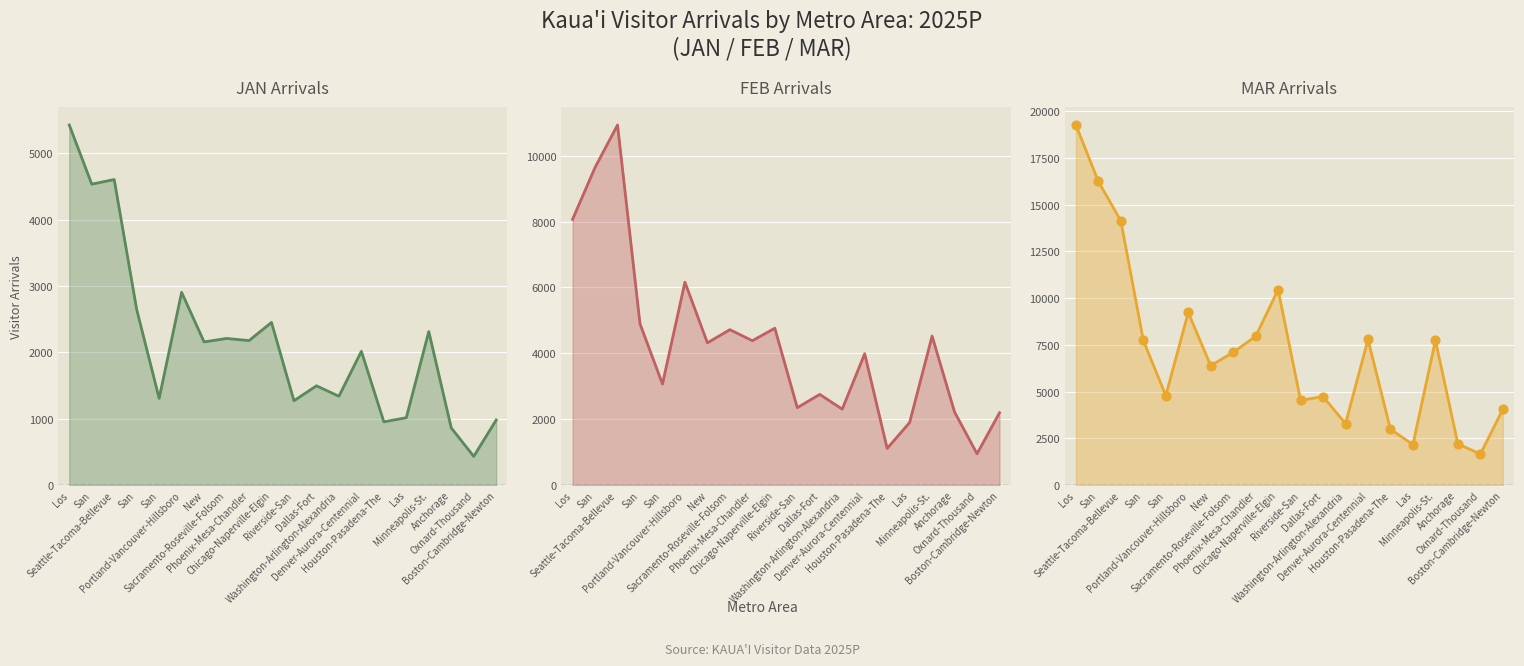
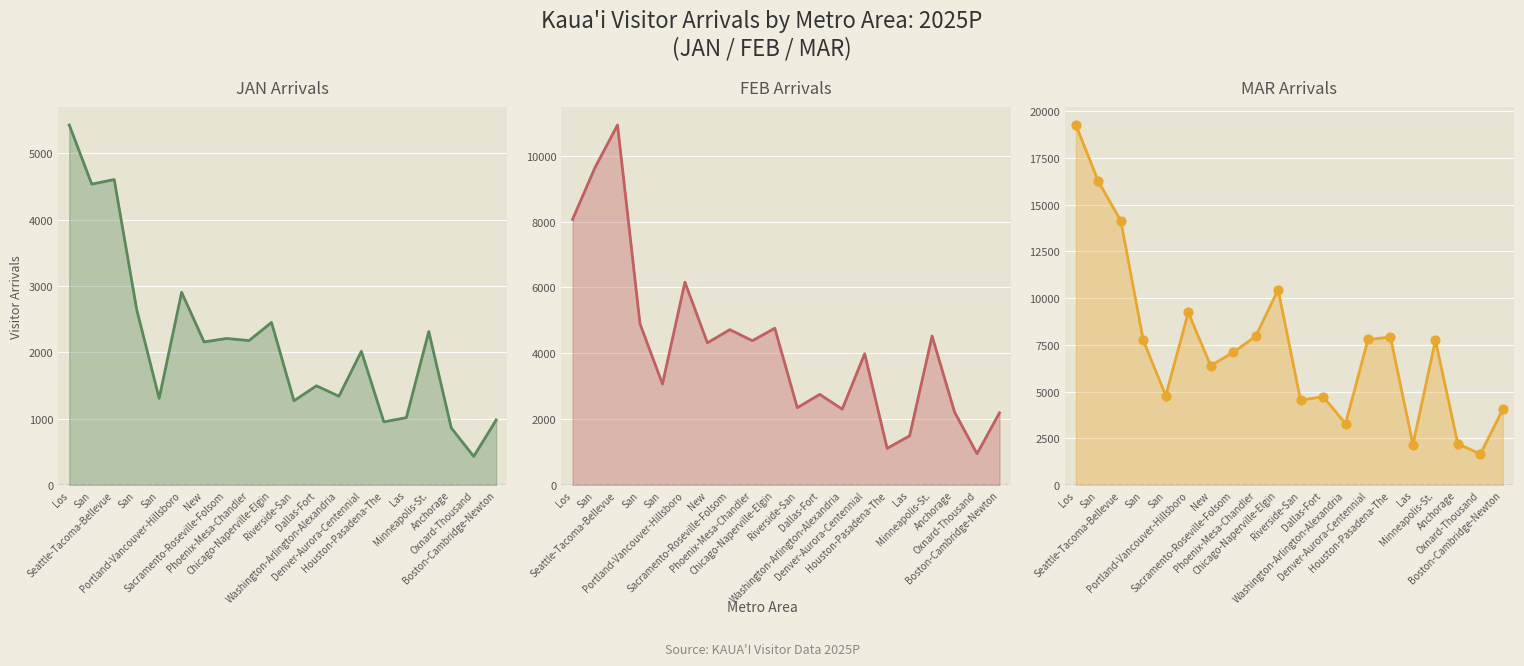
FEB Arrivals, Las: 1900 -> 1500
MAR Arrivals, Houston-Pasadena-The: 3000 -> 7900
